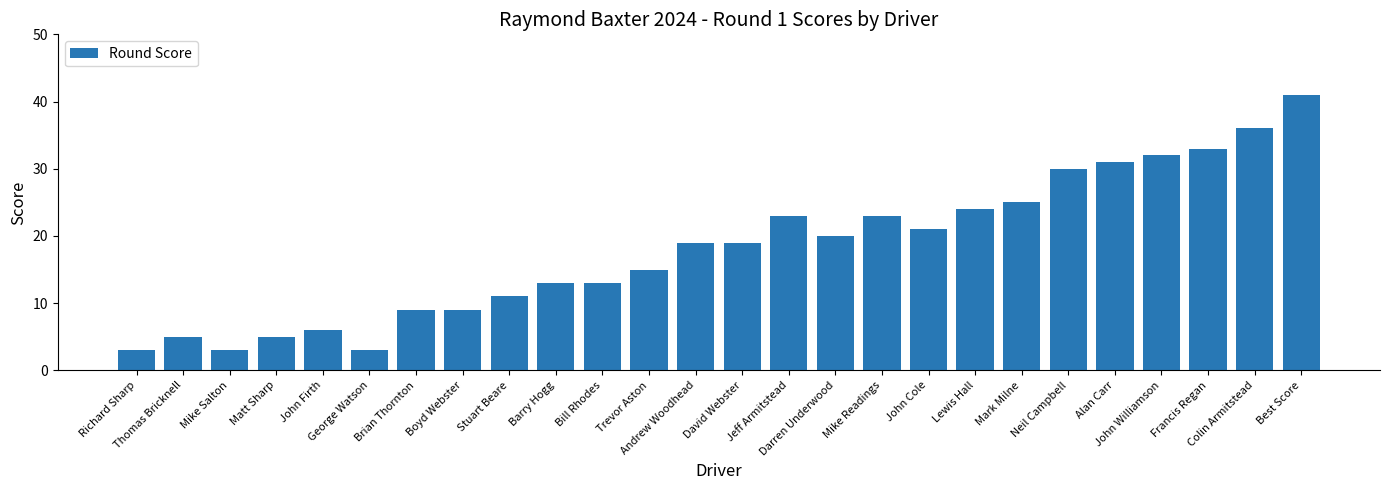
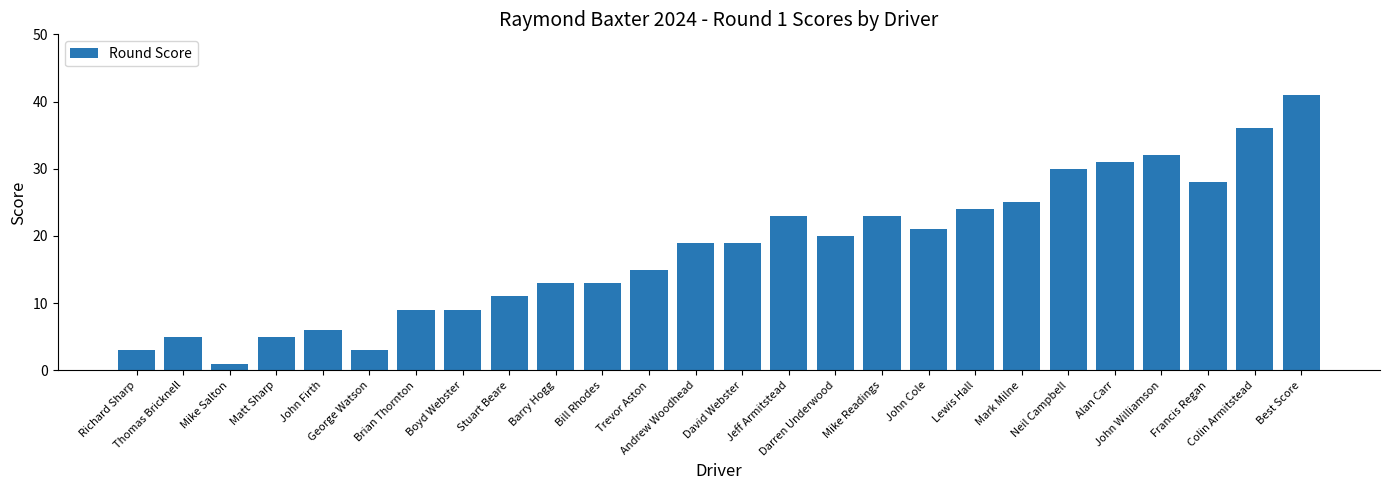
Mike Salton: 3 -> 1
Francis Regan: 33 -> 28
